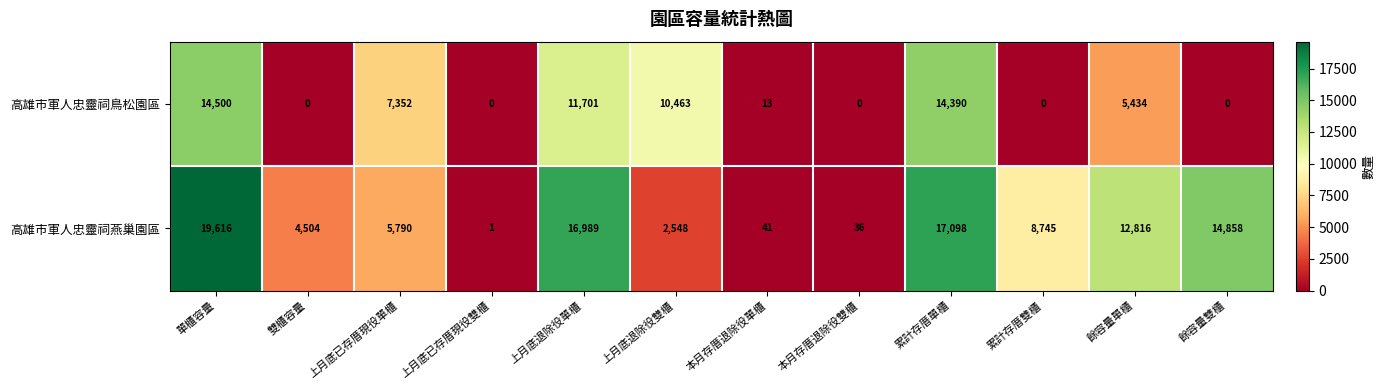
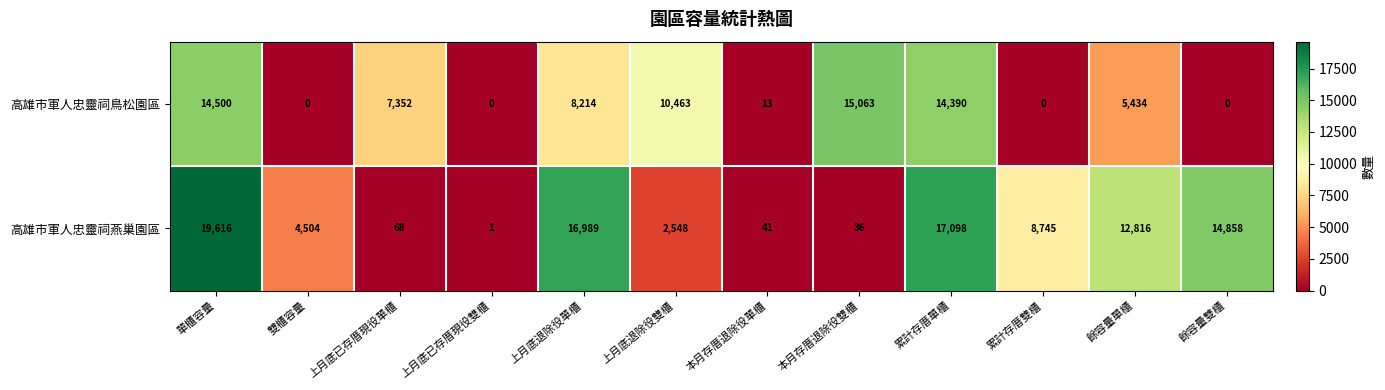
高雄市軍人忠靈祠鳥松園區, 上月底退除役單櫃: 11,701 -> 8,214
高雄市軍人忠靈祠鳥松園區, 本月存厝退除役雙櫃: 0 -> 15,063
高雄市軍人忠靈祠燕巢園區, 上月底已存厝現役單櫃: 5,790 -> 68
